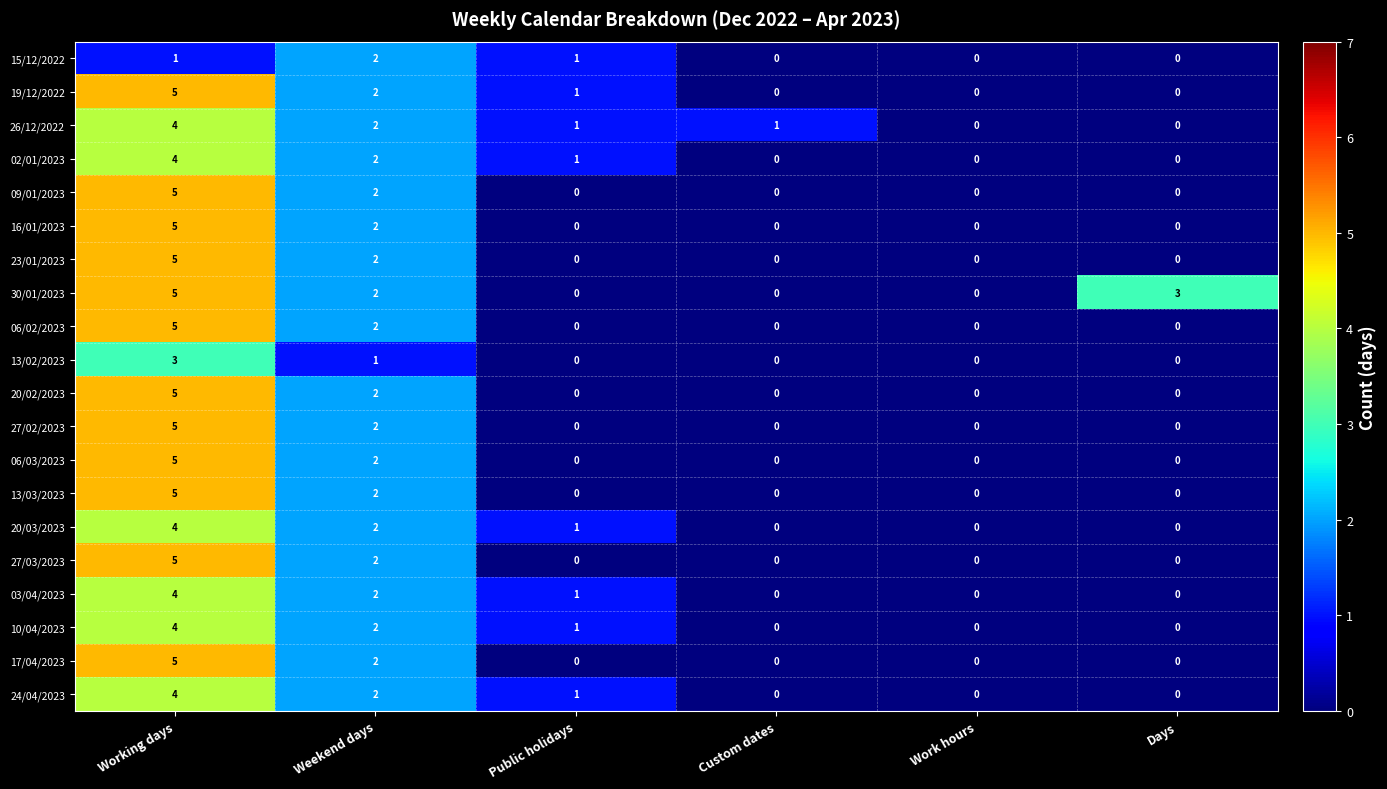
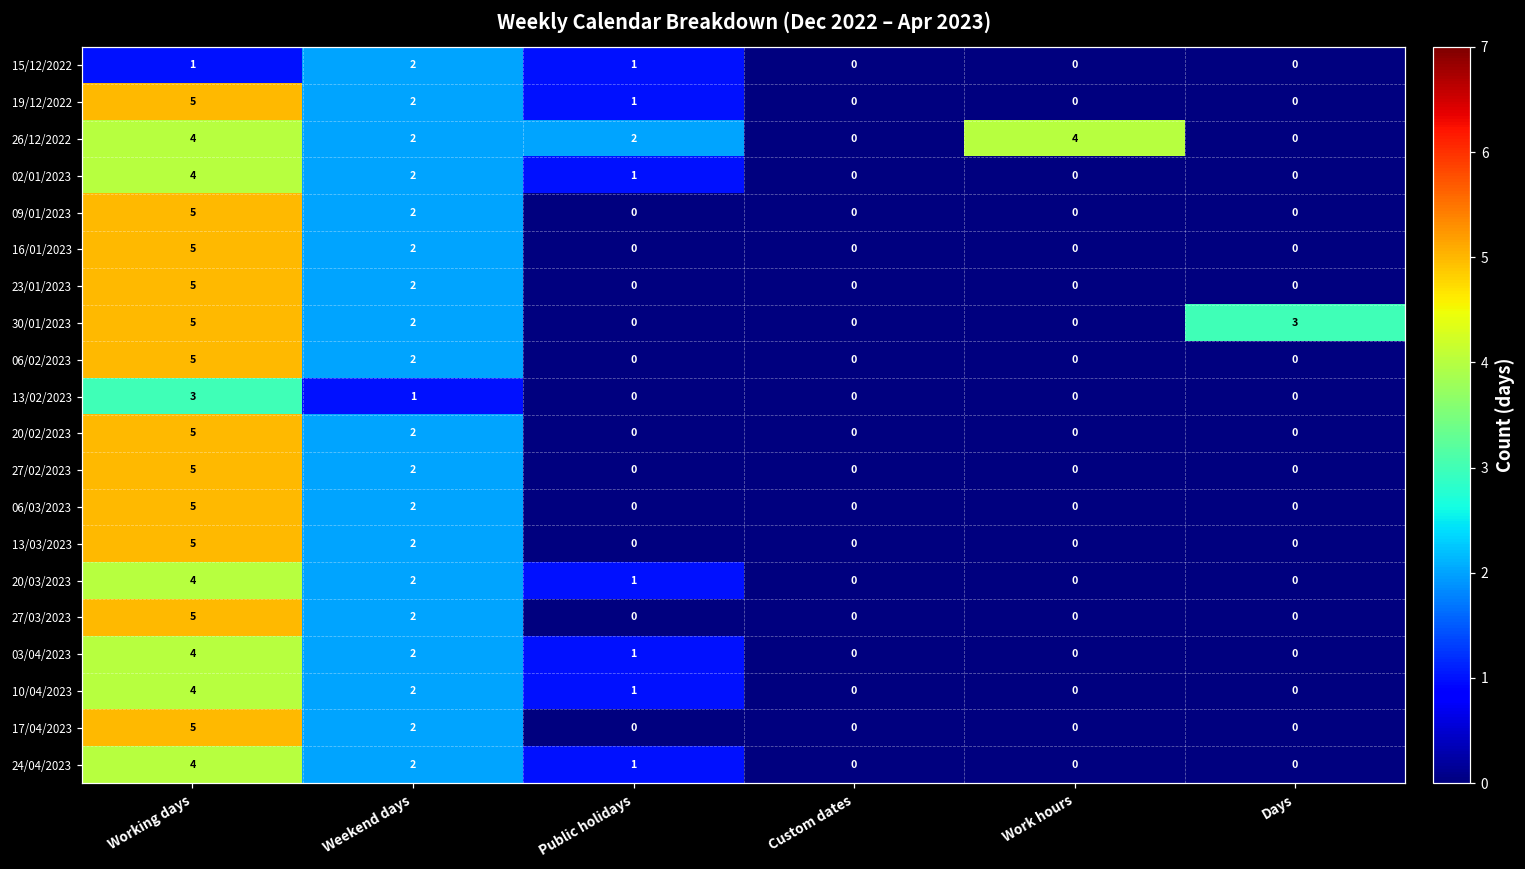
26/12/2022, Public holidays: 1 -> 2
26/12/2022, Custom dates: 1 -> 0
26/12/2022, Work hours: 0 -> 4
